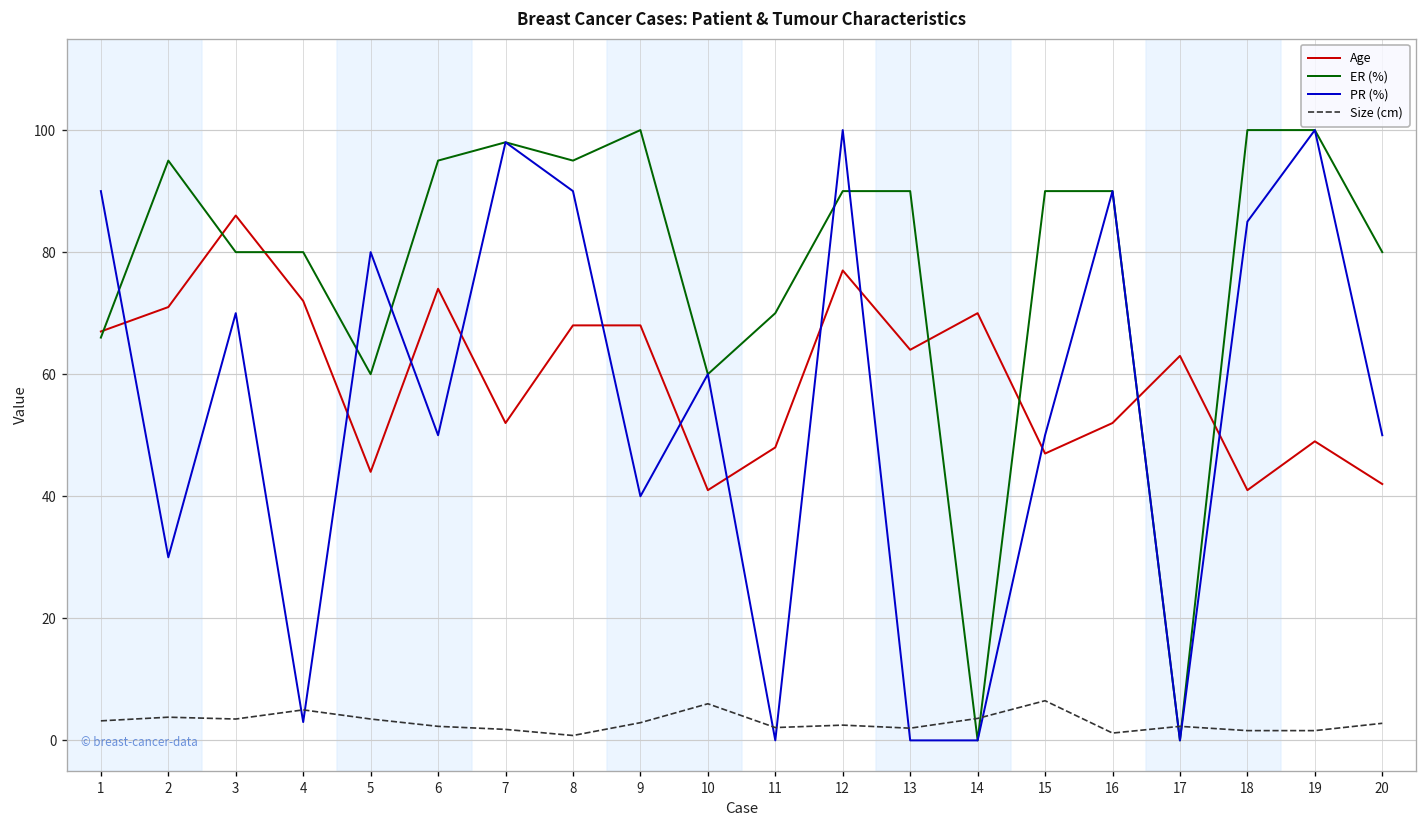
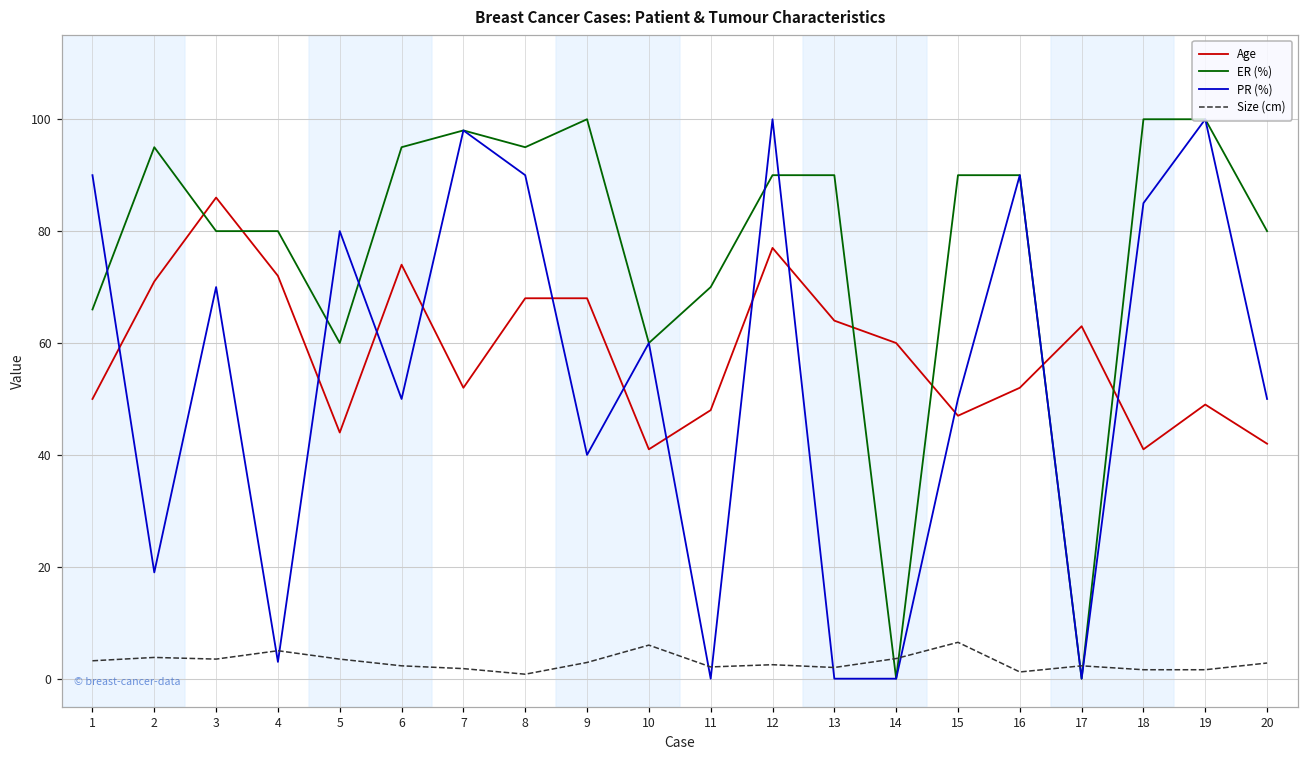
Age, 1: 67 -> 50
PR (%), 2: 30 -> 19
Age, 14: 70 -> 60
